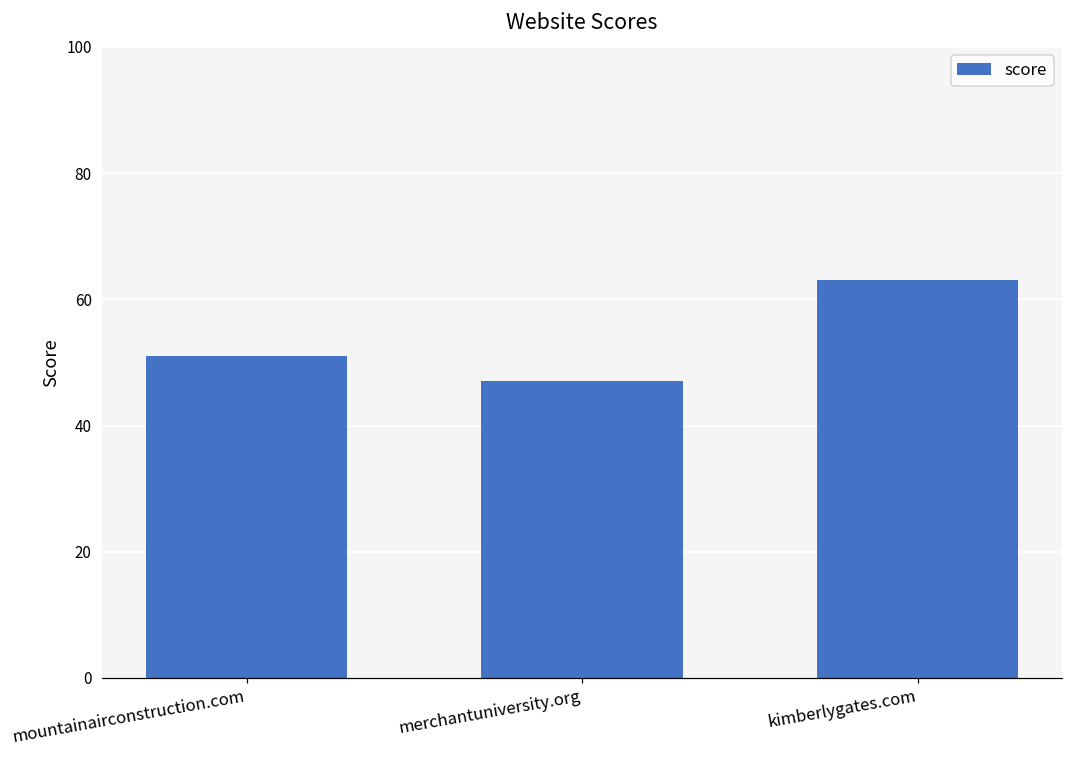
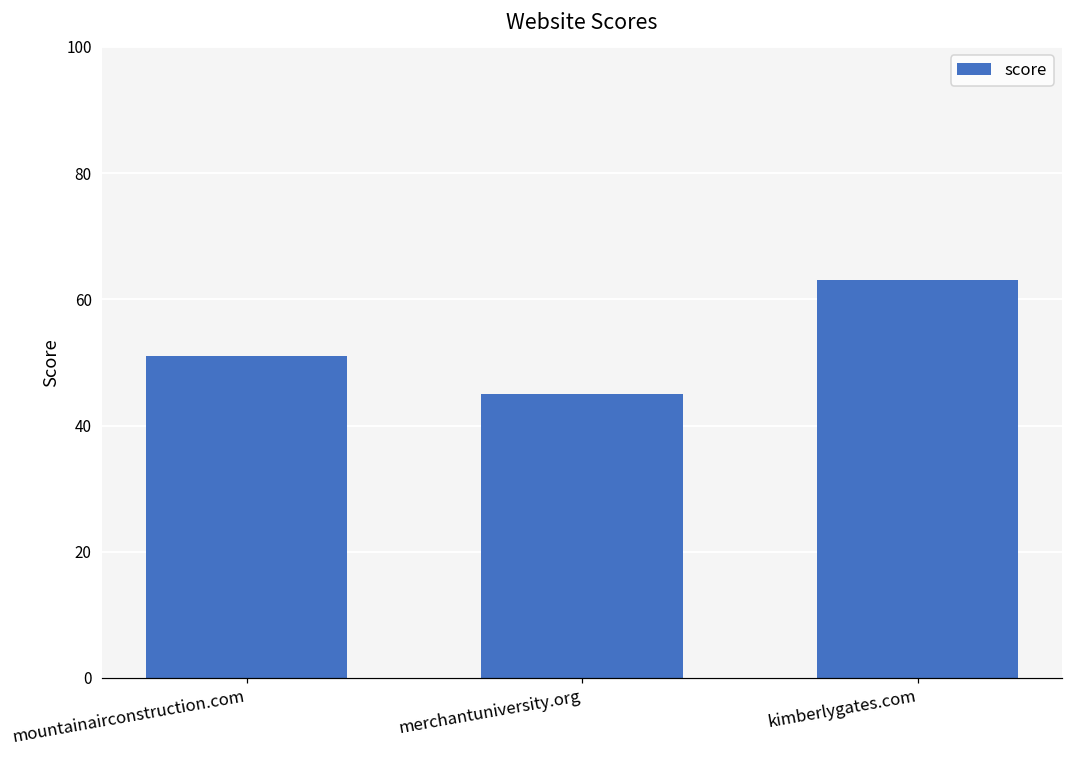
merchantuniversity.org: 47 -> 45
